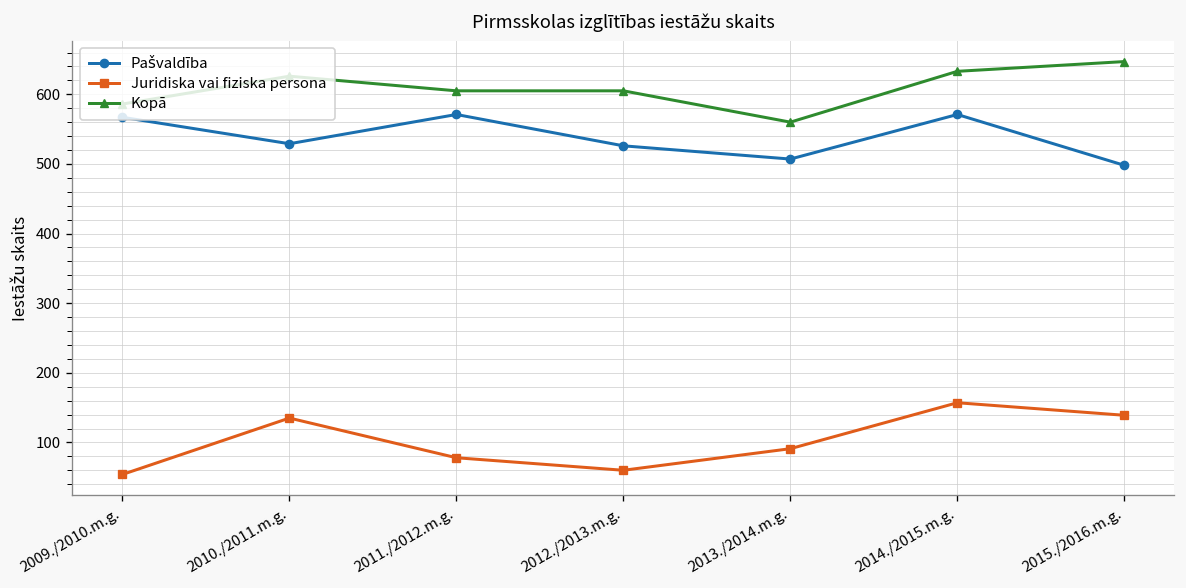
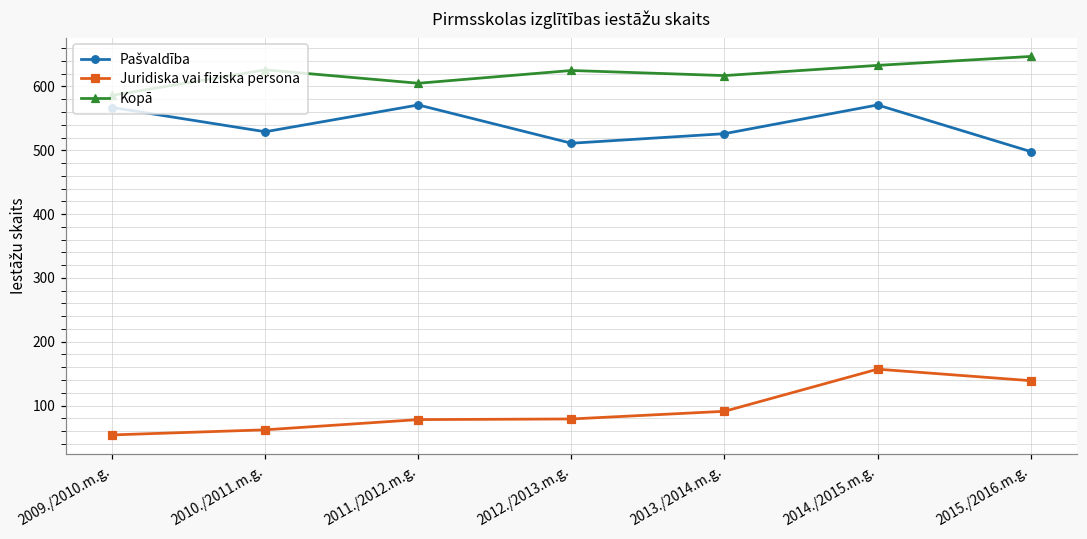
Juridiska vai fiziska persona, 2010./2011.m.g.: 140 -> 60
Pašvaldība, 2012./2013.m.g.: 530 -> 510
Juridiska vai fiziska persona, 2012./2013.m.g.: 60 -> 80
Kopā, 2012./2013.m.g.: 610 -> 630
Pašvaldība, 2013./2014.m.g.: 510 -> 530
Kopā, 2013./2014.m.g.: 560 -> 620
